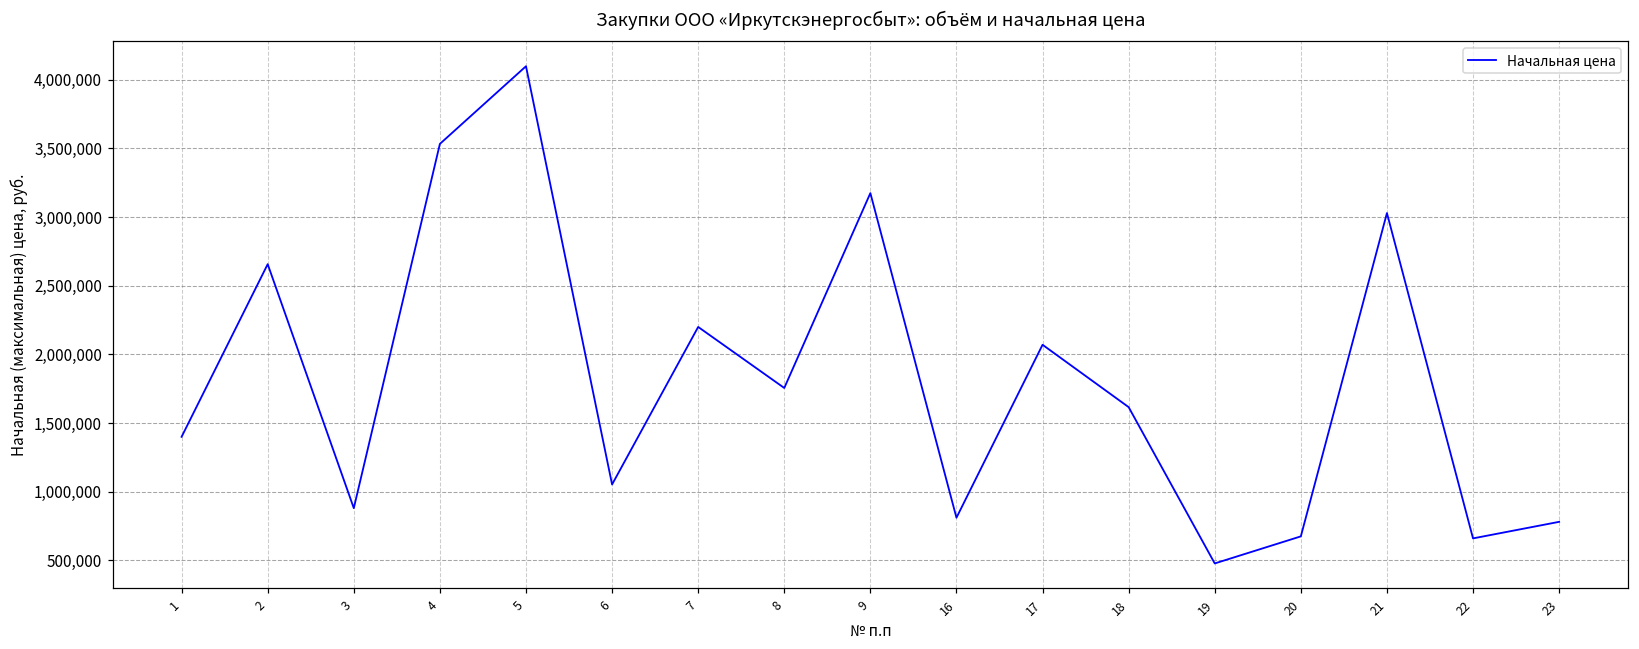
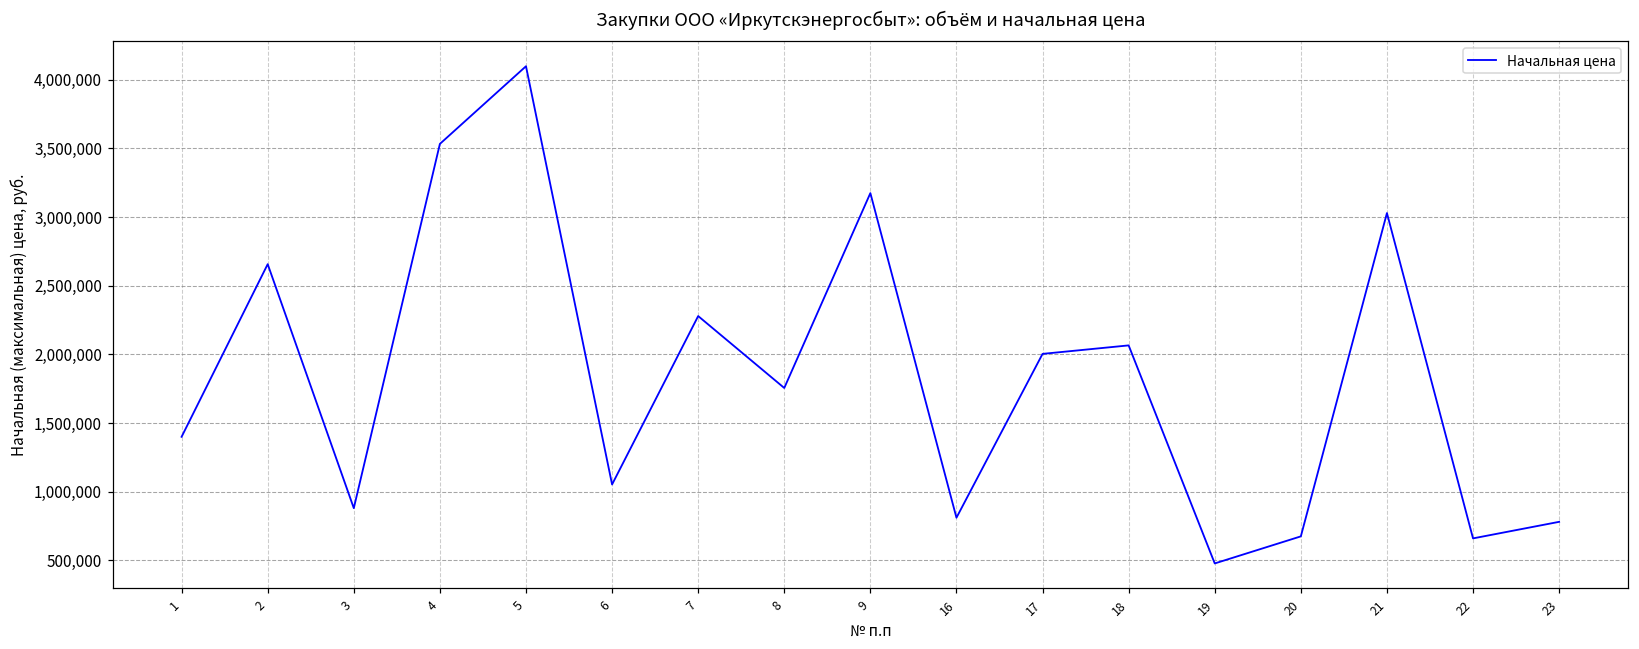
7: 2,200,000 -> 2,280,000
17: 2,070,000 -> 2,000,000
18: 1,620,000 -> 2,070,000
